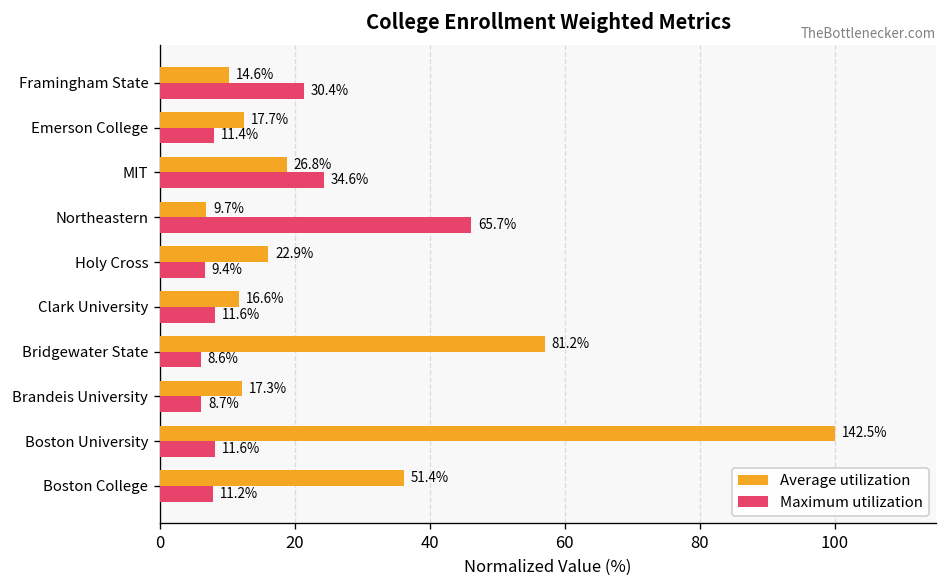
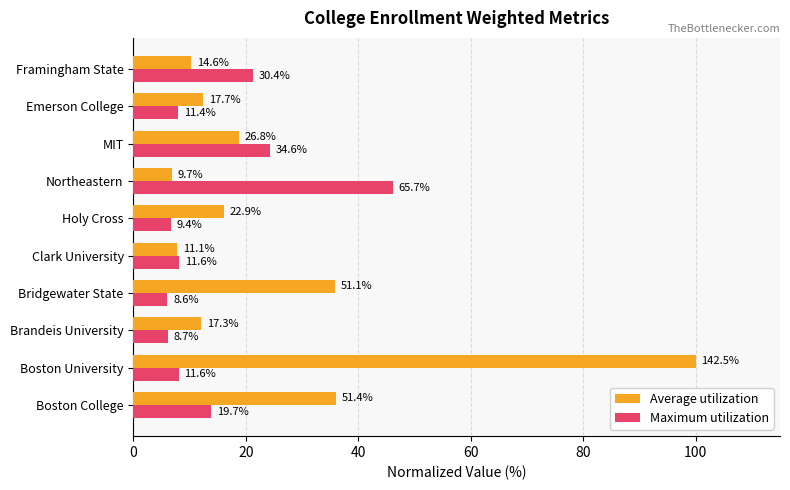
Average utilization, Clark University: 16.6% -> 11.1%
Average utilization, Bridgewater State: 81.2% -> 51.1%
Maximum utilization, Boston College: 11.2% -> 19.7%
